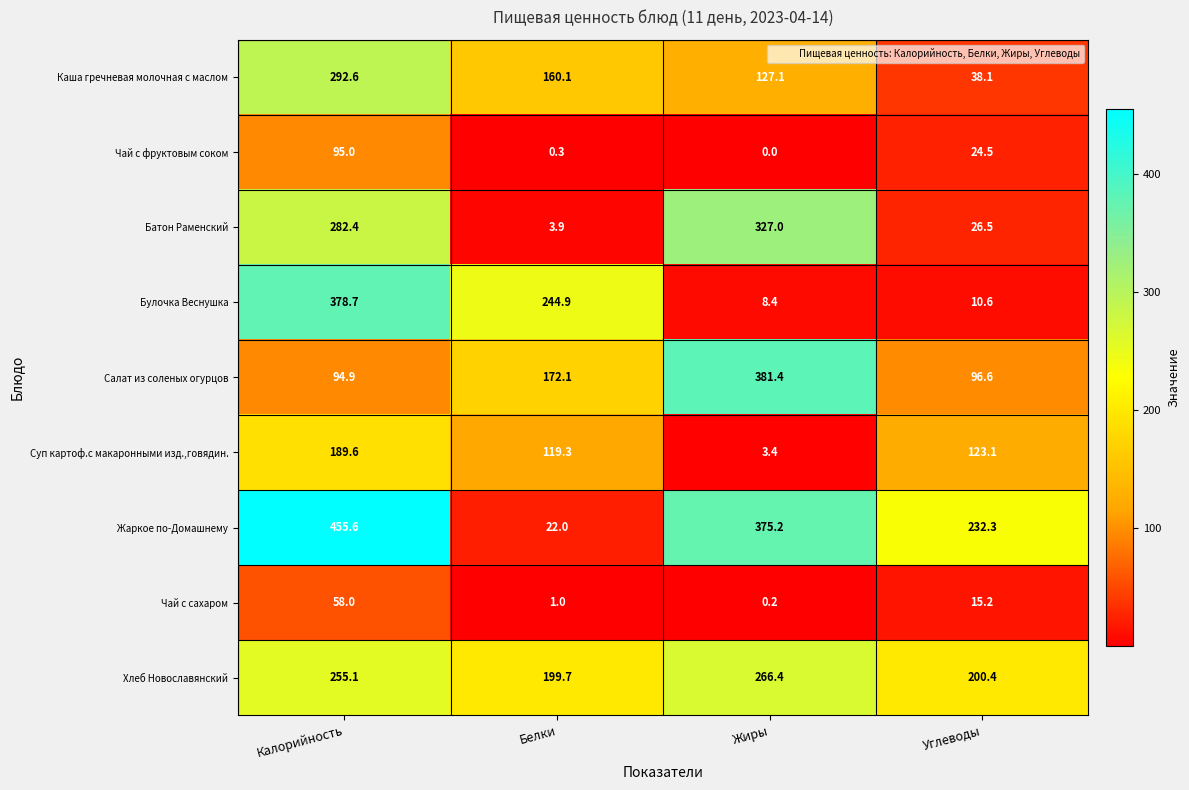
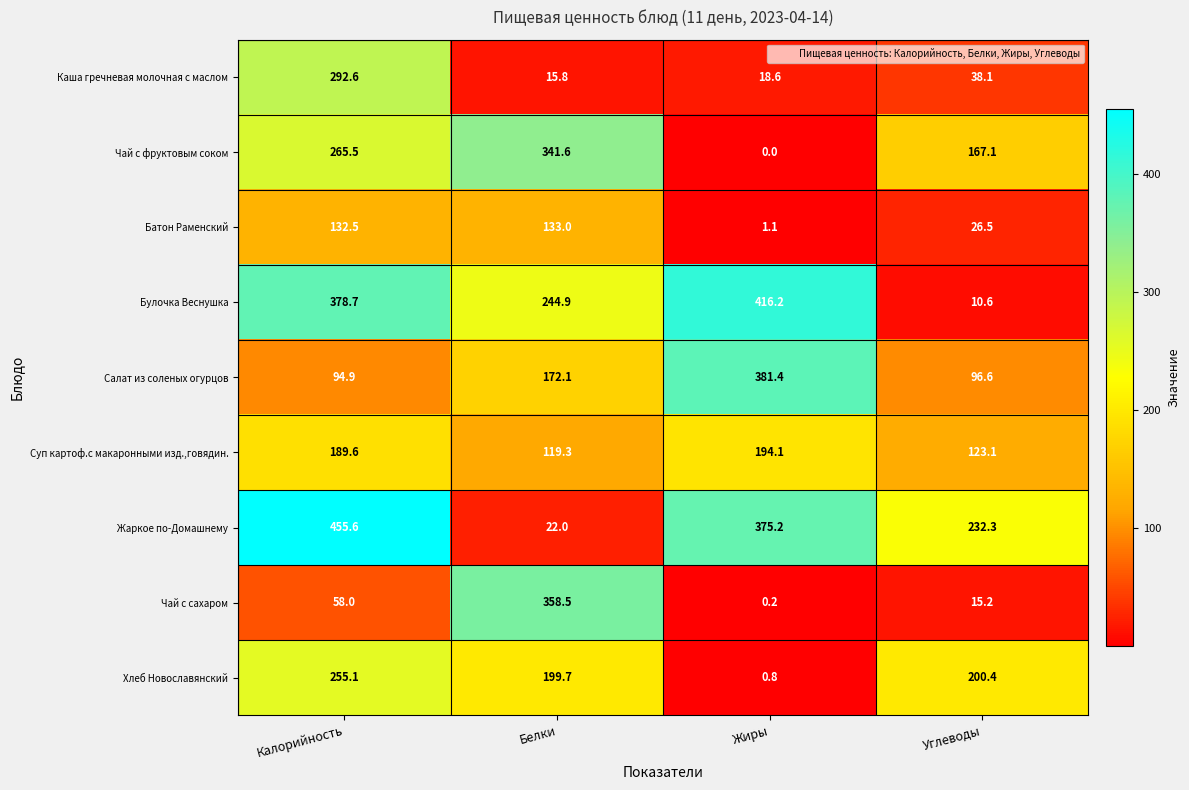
Каша гречневая молочная с маслом, Белки: 160.1 -> 15.8
Каша гречневая молочная с маслом, Жиры: 127.1 -> 18.6
Чай с фруктовым соком, Калорийность: 95.0 -> 265.5
Чай с фруктовым соком, Белки: 0.3 -> 341.6
Чай с фруктовым соком, Углеводы: 24.5 -> 167.1
Батон Раменский, Калорийность: 282.4 -> 132.5
Батон Раменский, Белки: 3.9 -> 133.0
Батон Раменский, Жиры: 327.0 -> 1.1
Булочка Веснушка, Жиры: 8.4 -> 416.2
Суп картоф.с макаронными изд.,говядин., Жиры: 3.4 -> 194.1
Чай с сахаром, Белки: 1.0 -> 358.5
Хлеб Новославянский, Жиры: 266.4 -> 0.8
